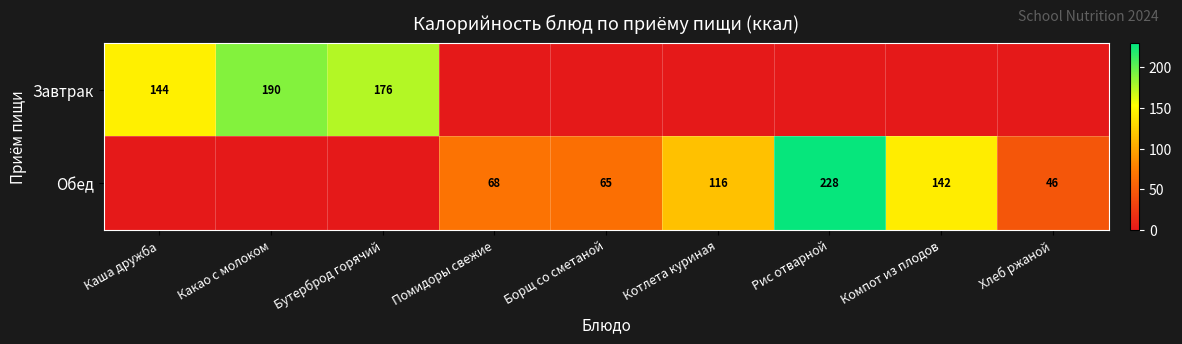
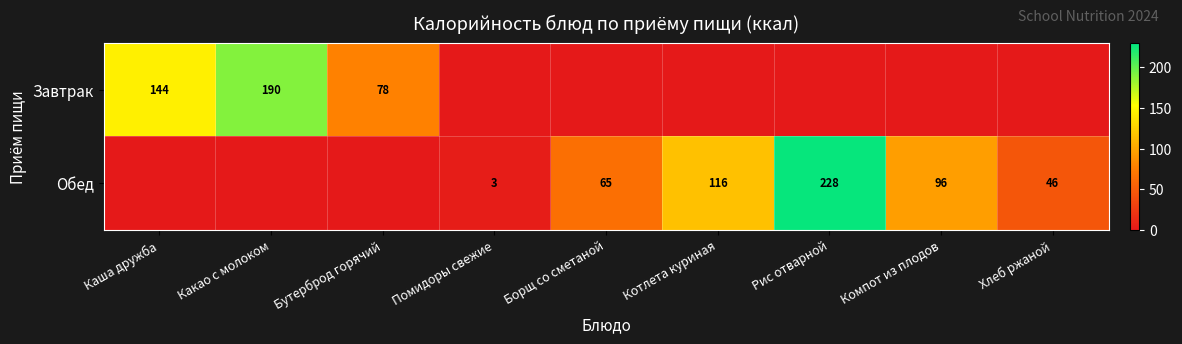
Завтрак, Бутерброд горячий: 176 -> 78
Обед, Помидоры свежие: 68 -> 3
Обед, Компот из плодов: 142 -> 96
